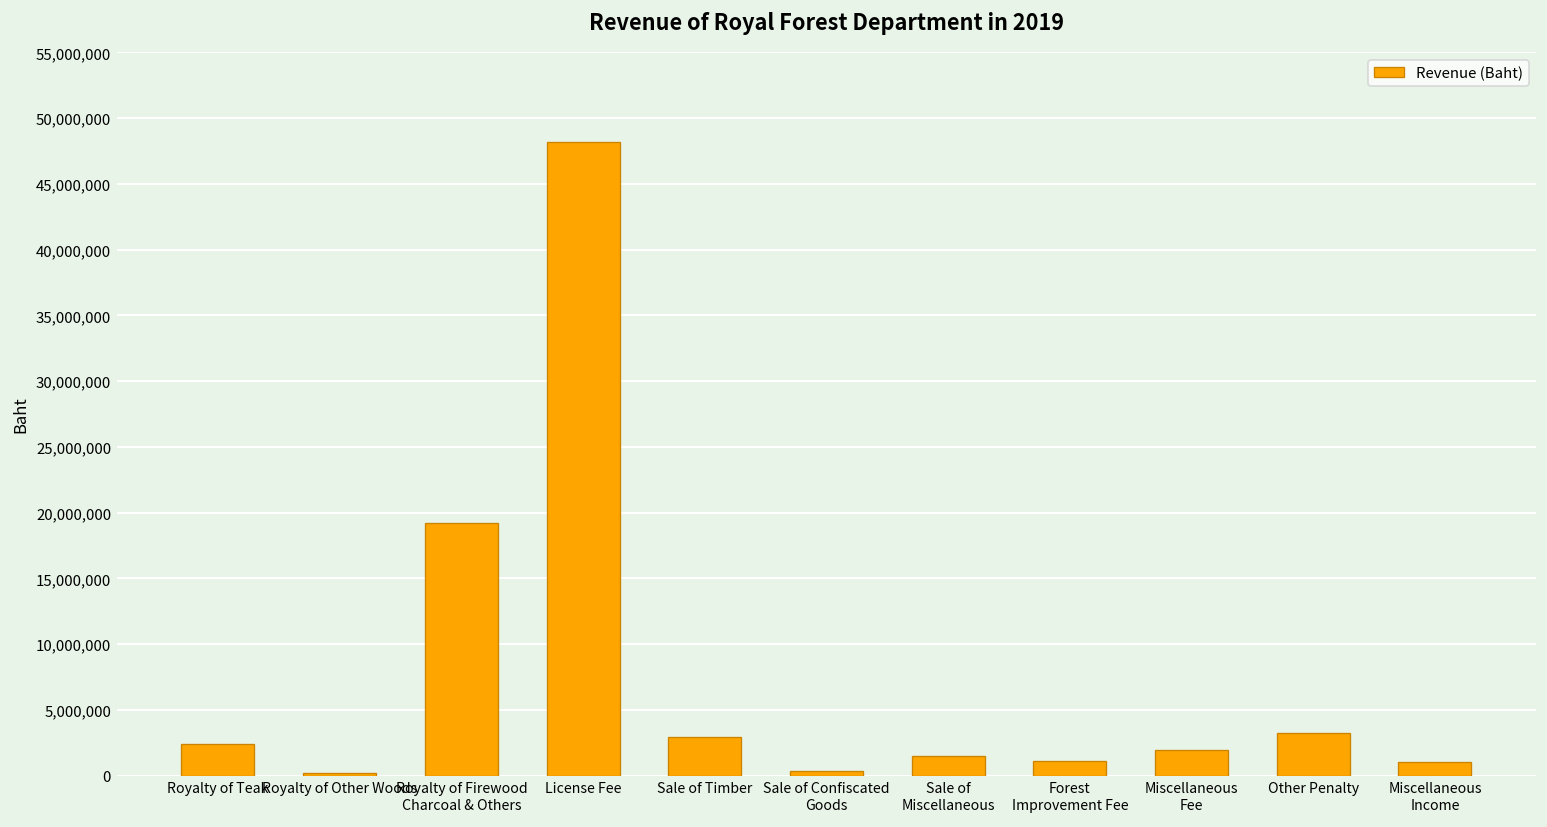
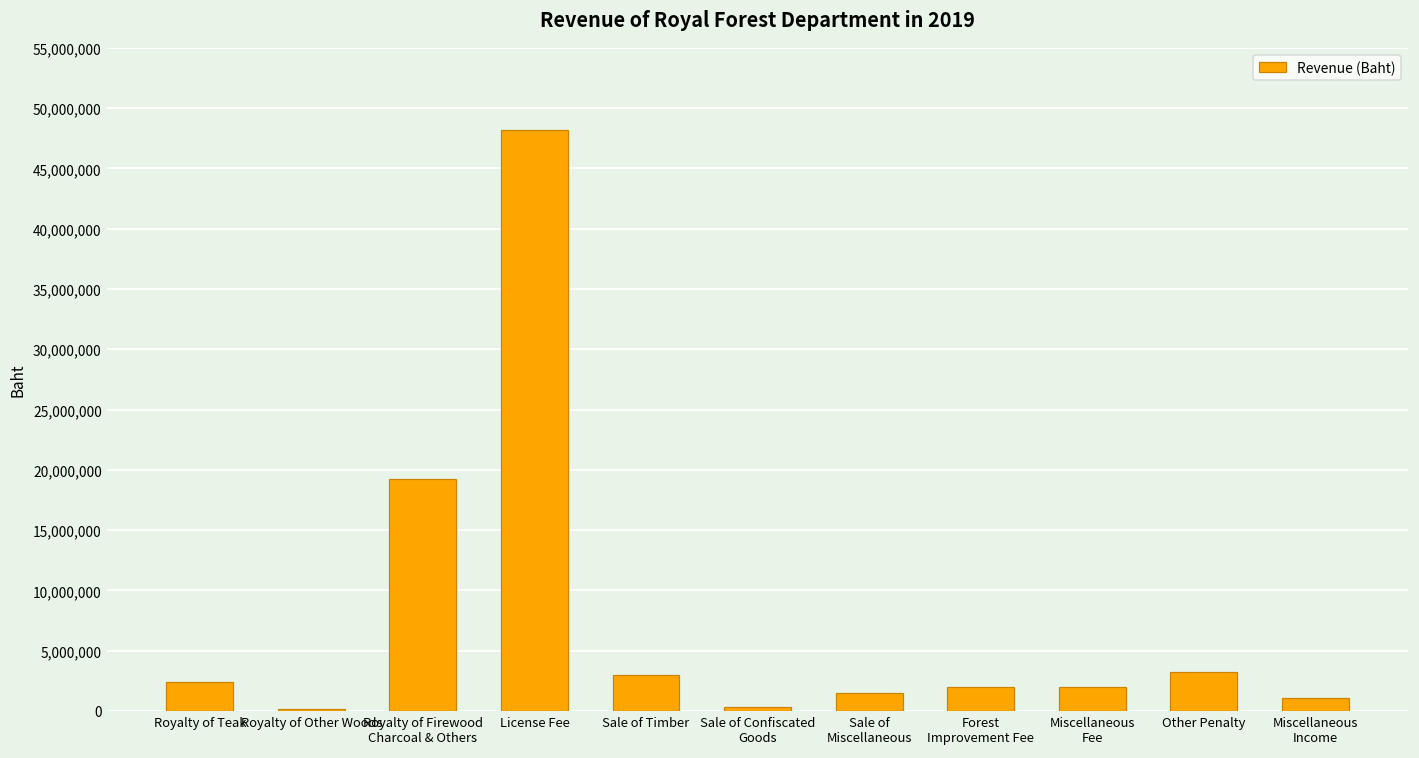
Forest Improvement Fee: 1,100,000 -> 2,000,000
